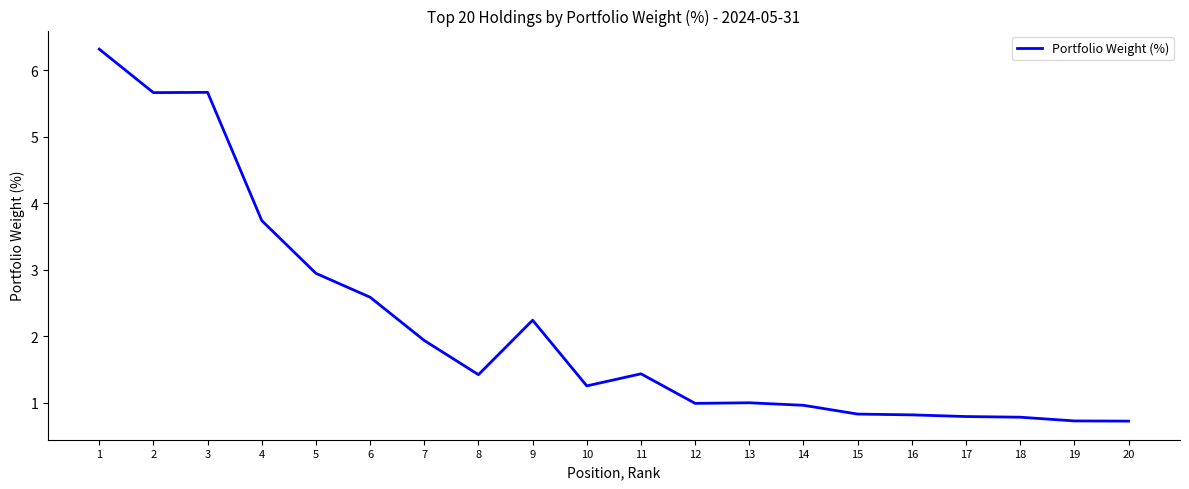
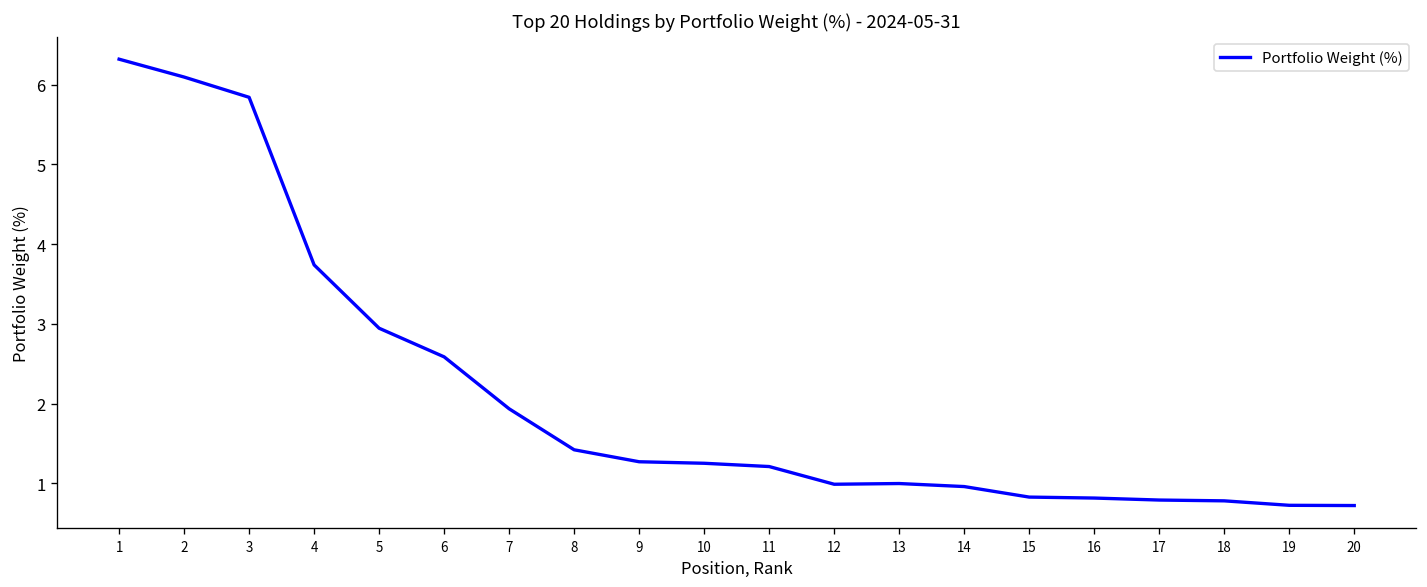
2: 5.7 -> 6.1
3: 5.7 -> 5.8
9: 2.2 -> 1.3
11: 1.4 -> 1.2
